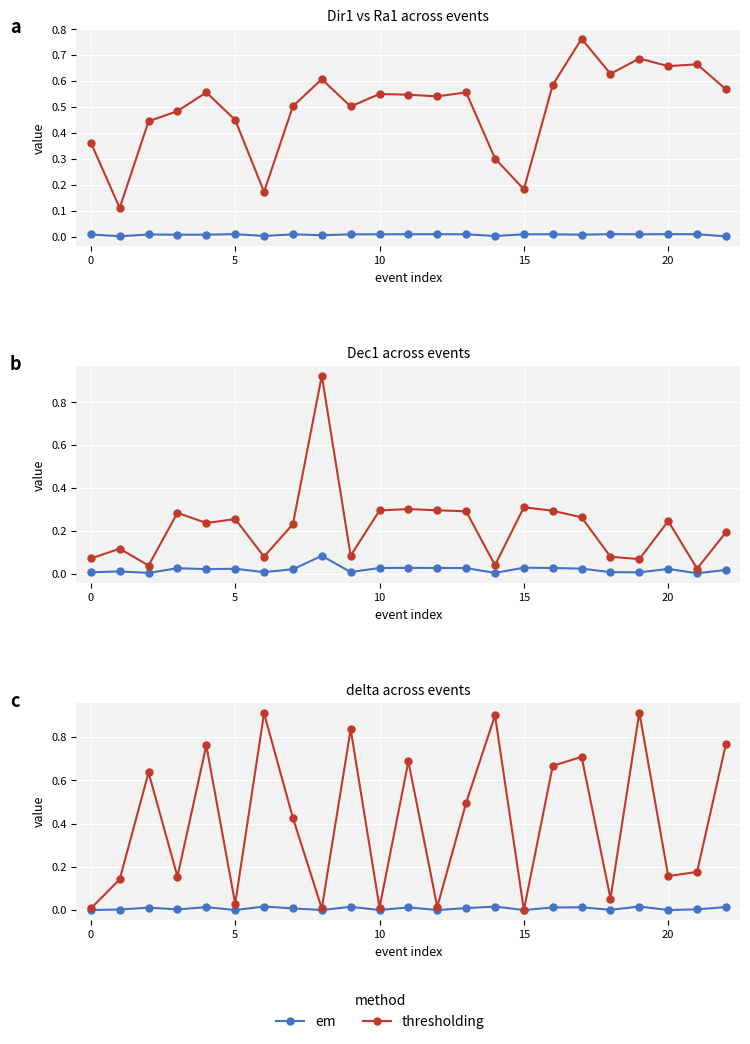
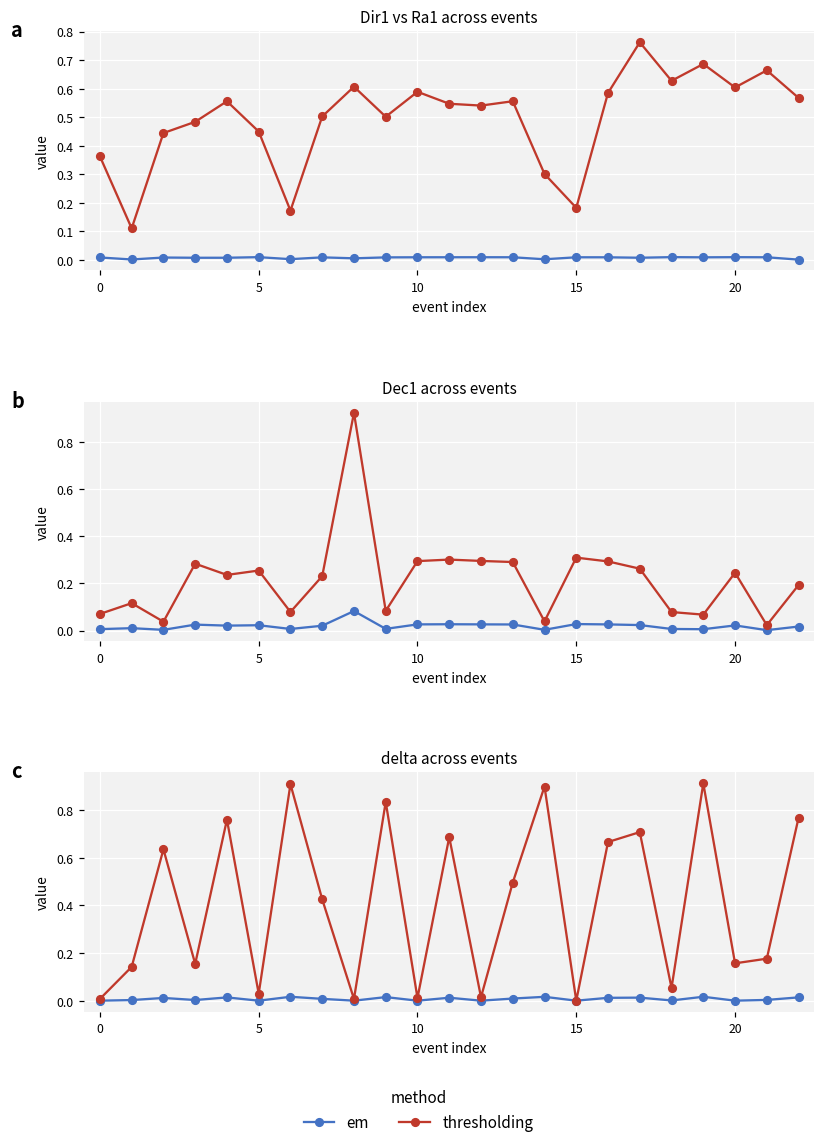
Dir1 vs Ra1 across events, thresholding, 10: 0.55 -> 0.59
Dir1 vs Ra1 across events, thresholding, 20: 0.66 -> 0.60
